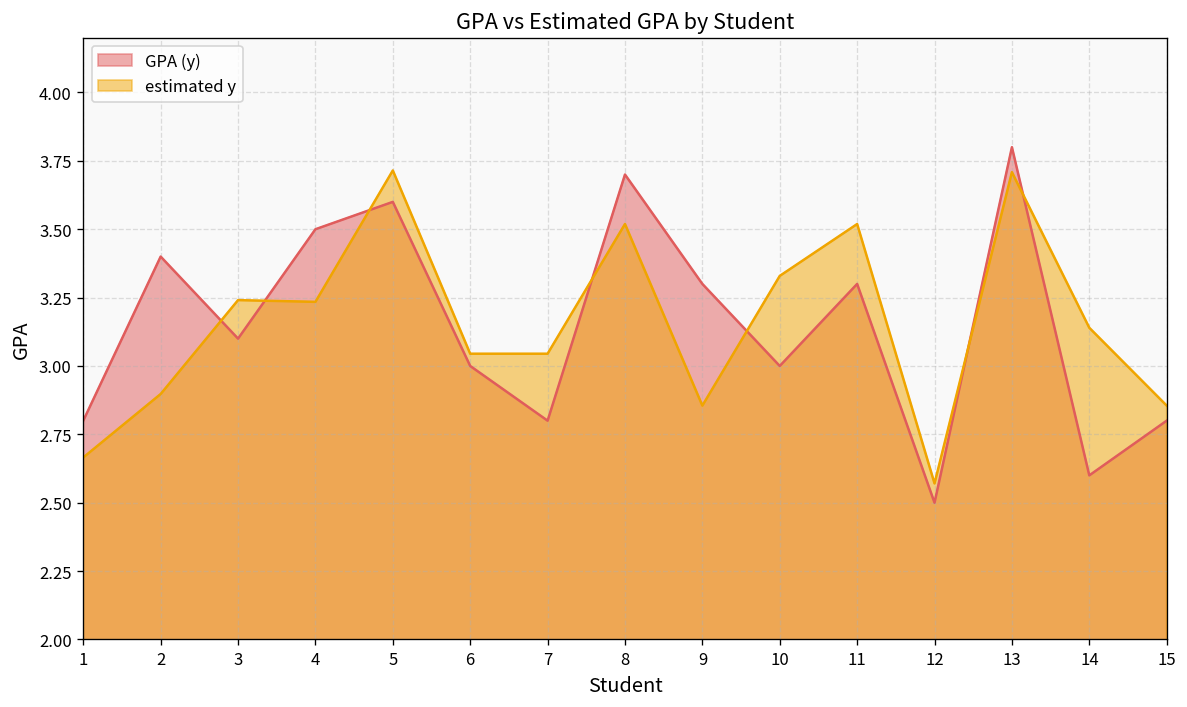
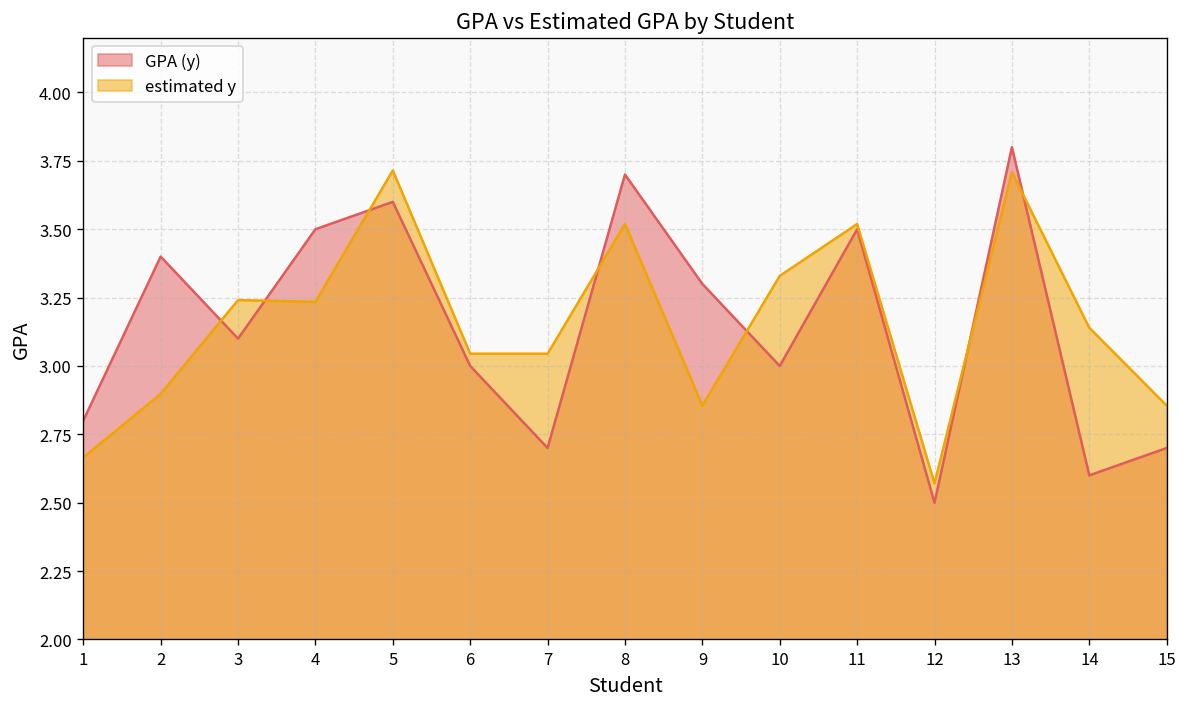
GPA (y), 7: 2.8 -> 2.7
GPA (y), 11: 3.3 -> 3.5
GPA (y), 15: 2.8 -> 2.7
